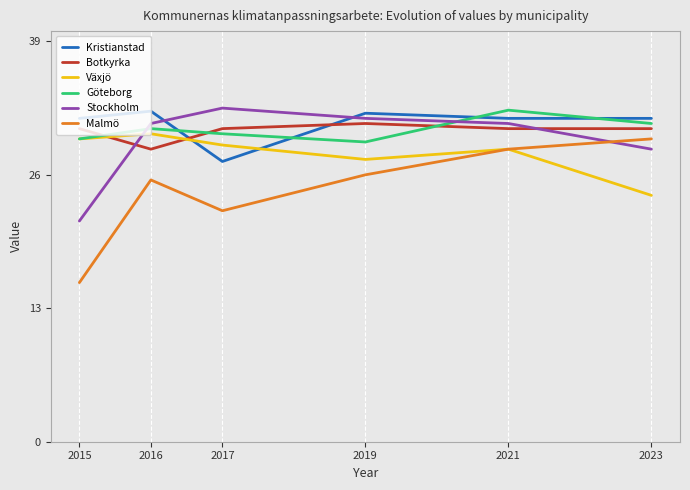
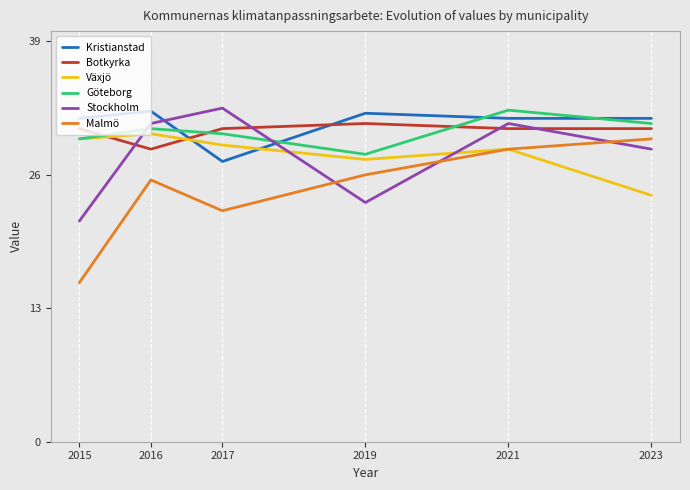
Göteborg, 2019: 29.2 -> 28.0
Stockholm, 2019: 31.5 -> 23.3
